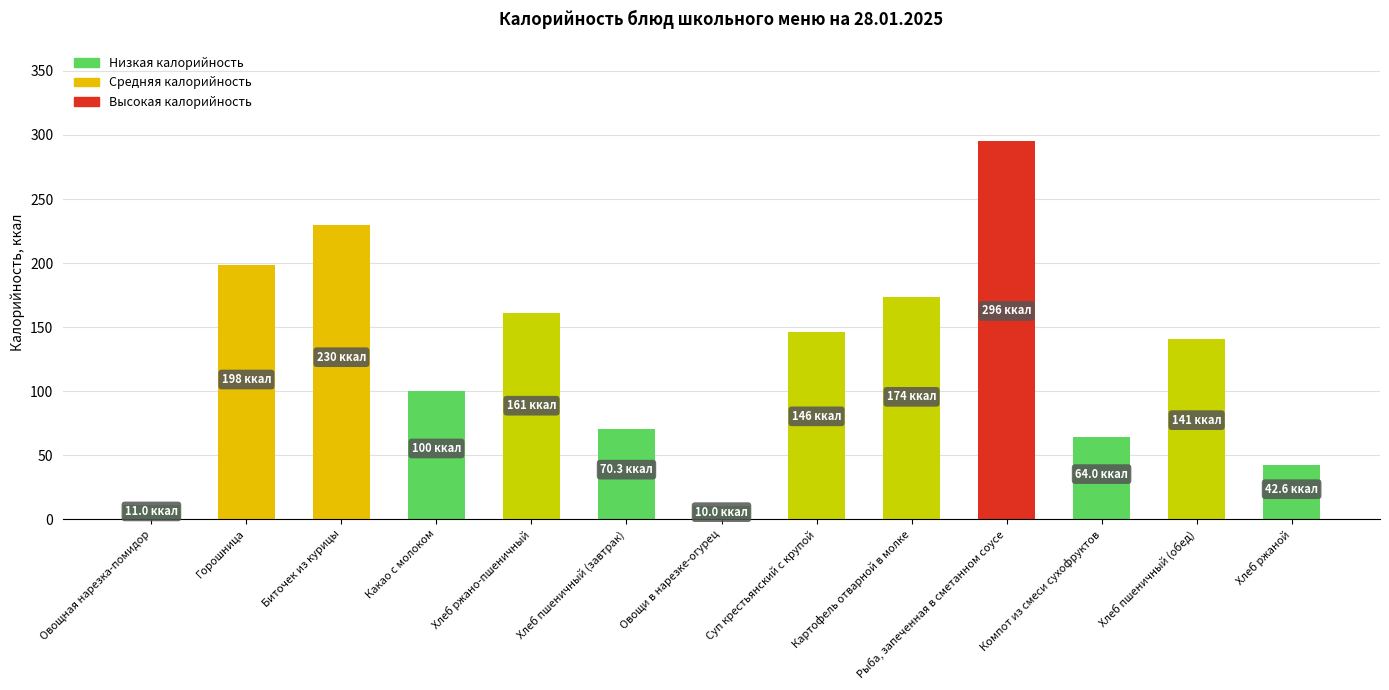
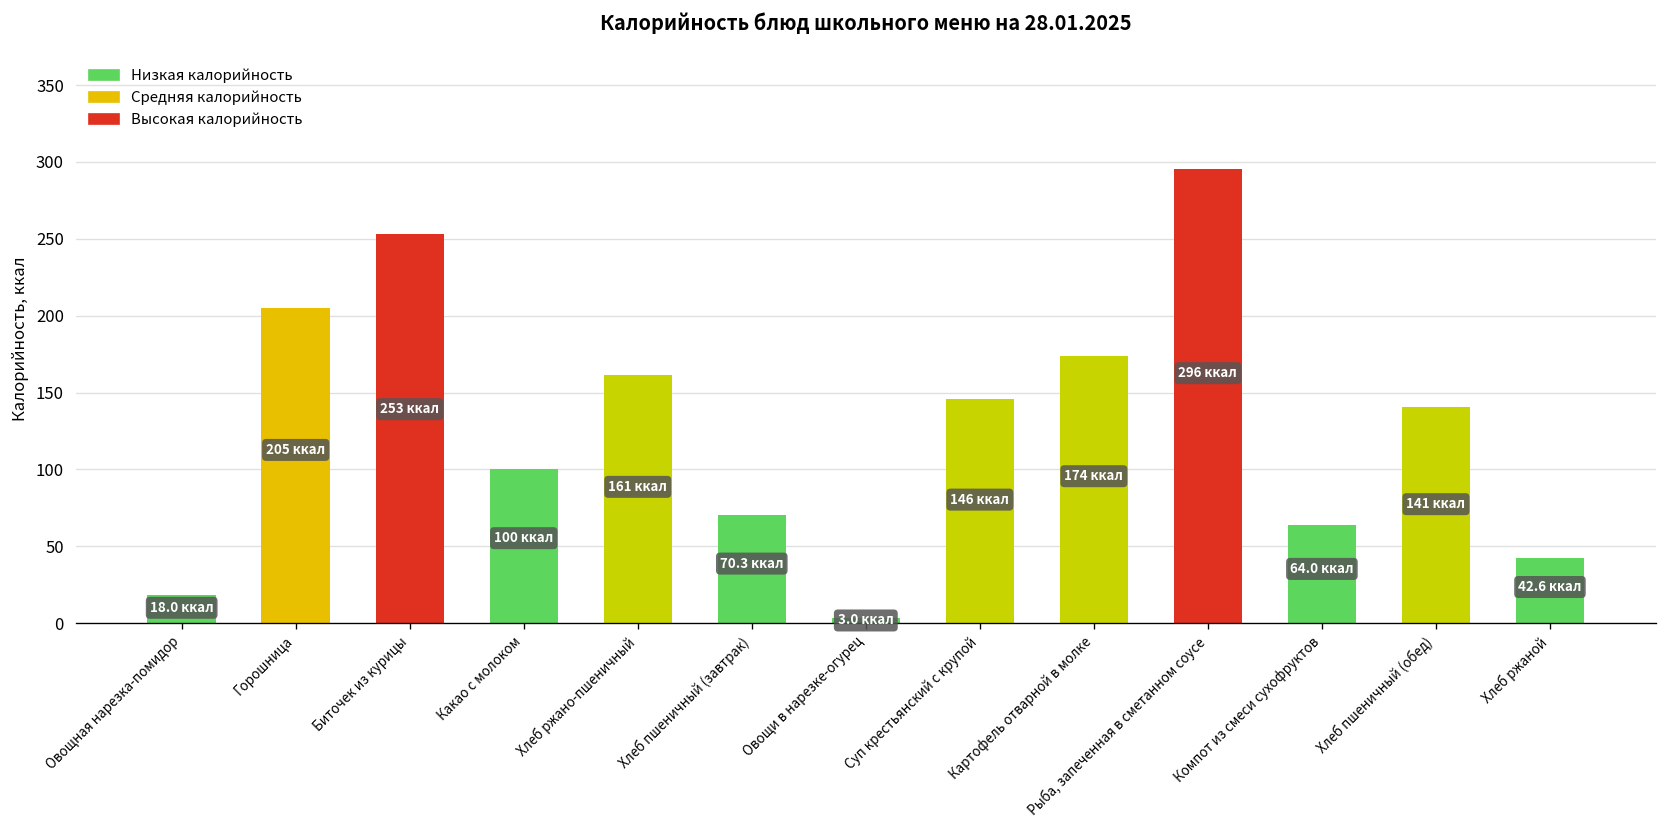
Овощная нарезка-помидор: 11.0 -> 18.0
Горошница: 198 -> 205
Биточек из курицы: 230 -> 253
Овощи в нарезке-огурец: 10.0 -> 3.0
